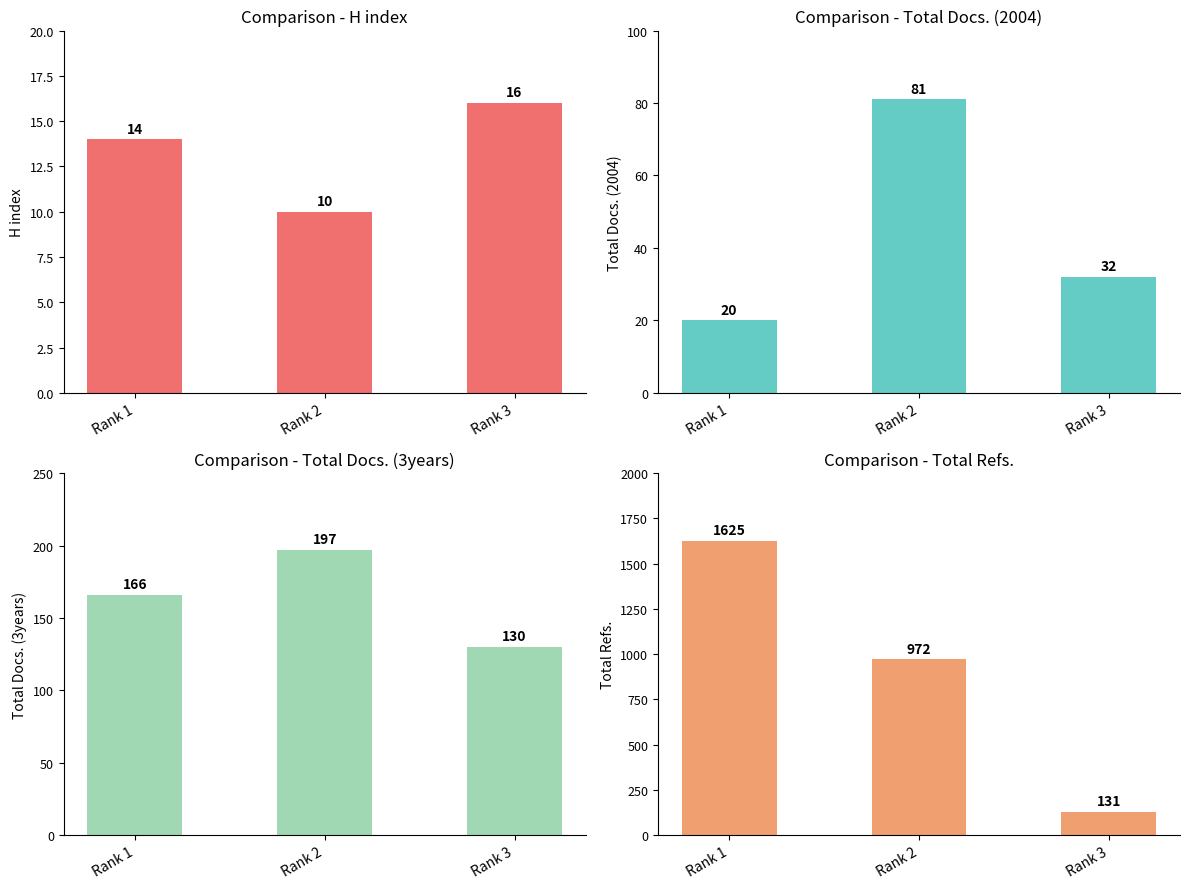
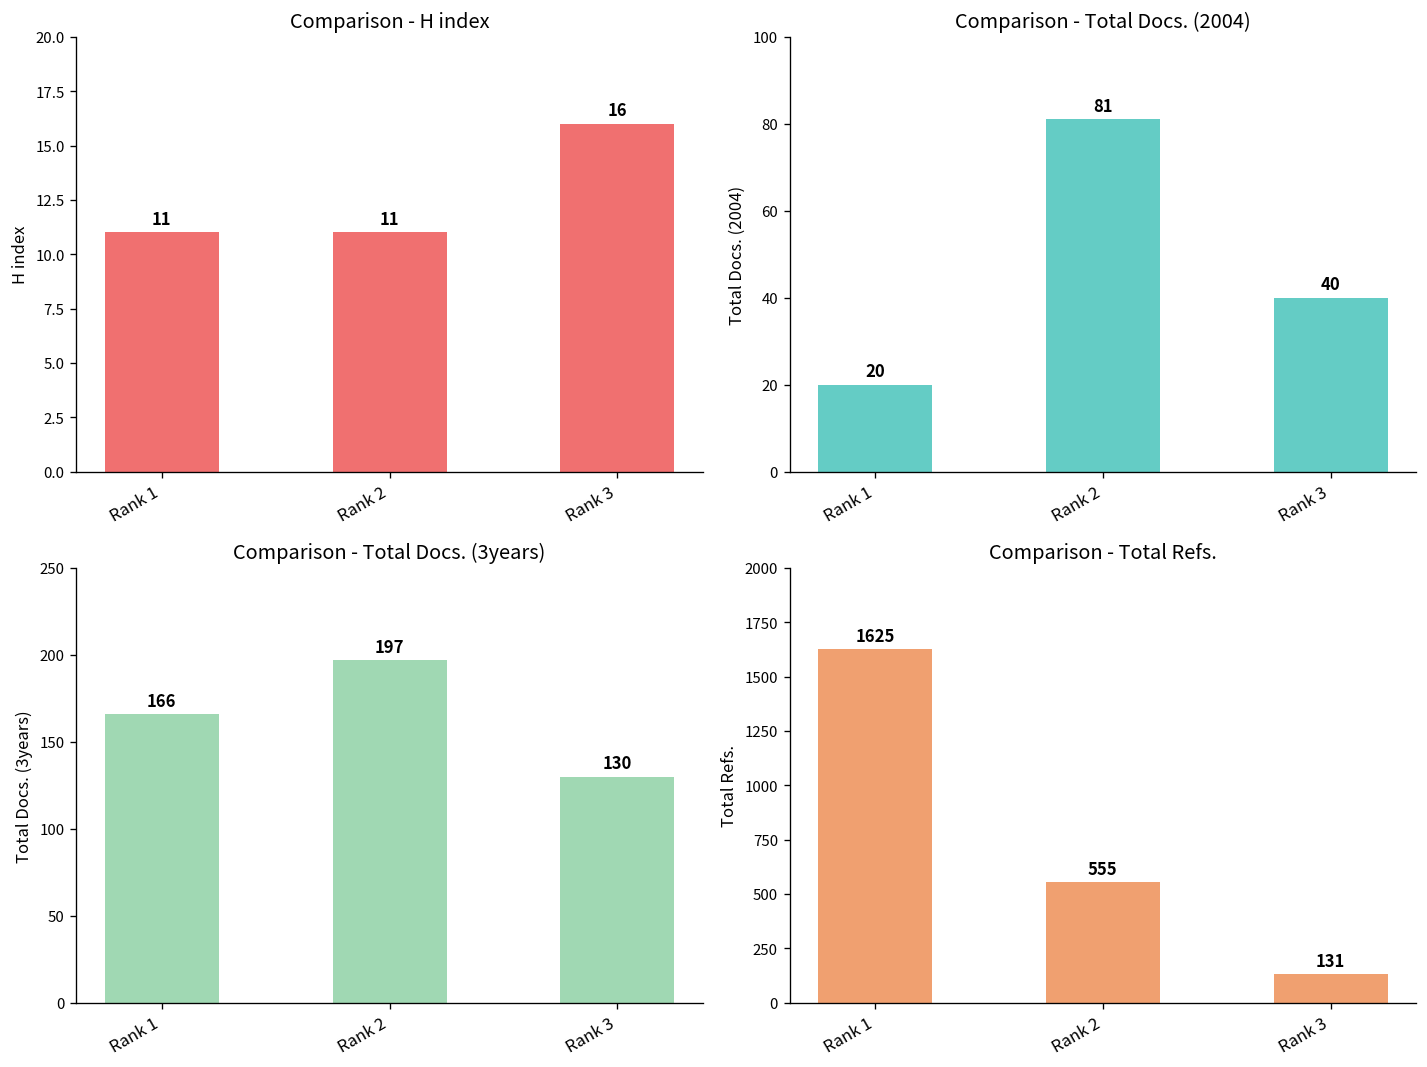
Comparison - H index, Rank 1: 14 -> 11
Comparison - H index, Rank 2: 10 -> 11
Comparison - Total Docs. (2004), Rank 3: 32 -> 40
Comparison - Total Refs., Rank 2: 972 -> 555
